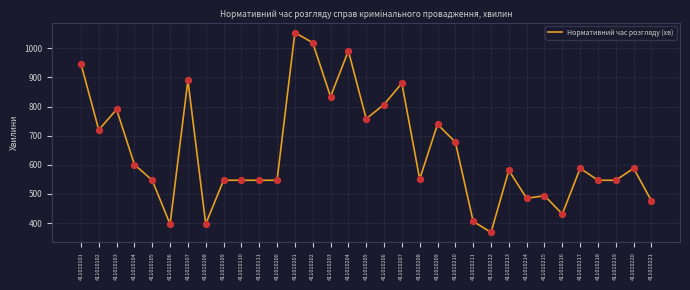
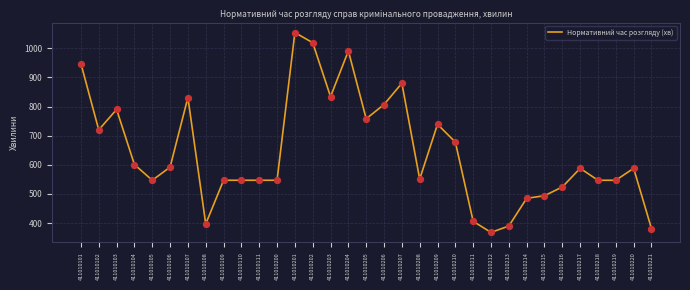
411010106: 400 -> 590
411010107: 890 -> 830
411010213: 580 -> 390
411010216: 430 -> 520
411010221: 480 -> 380
